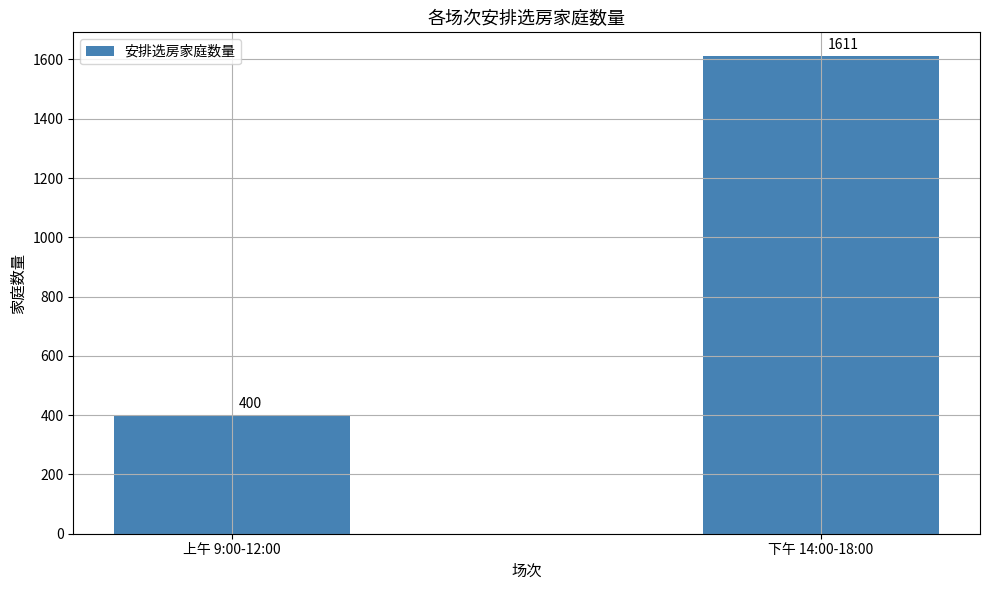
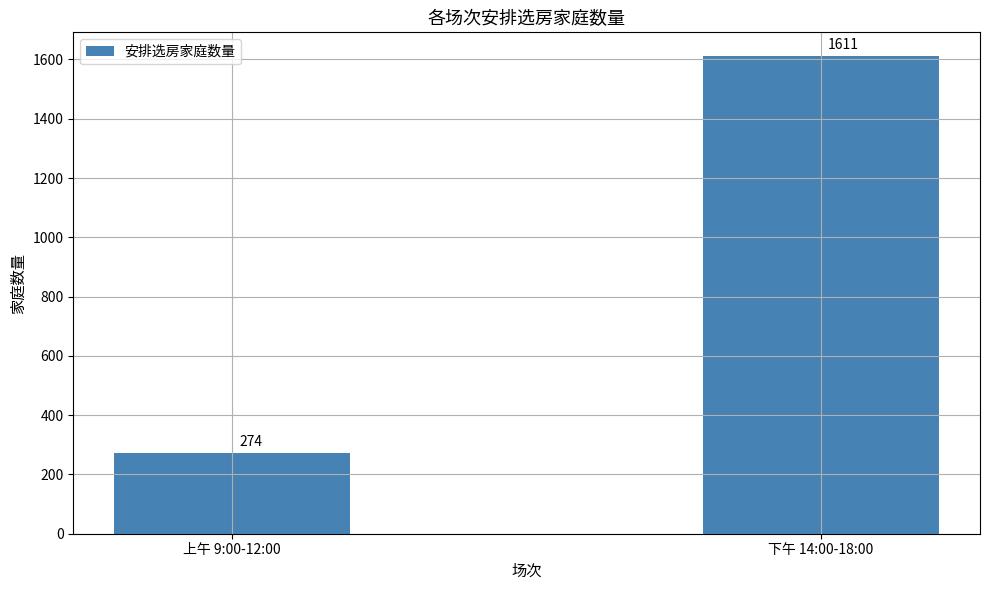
上午 9:00-12:00: 400 -> 274
